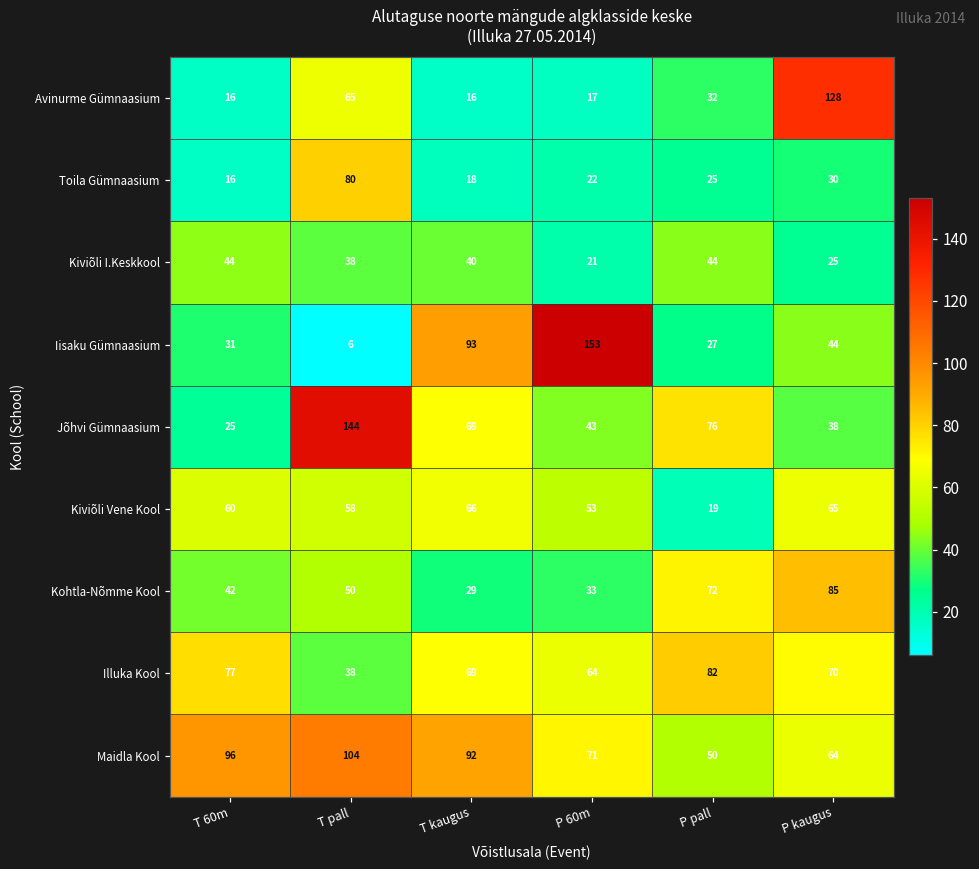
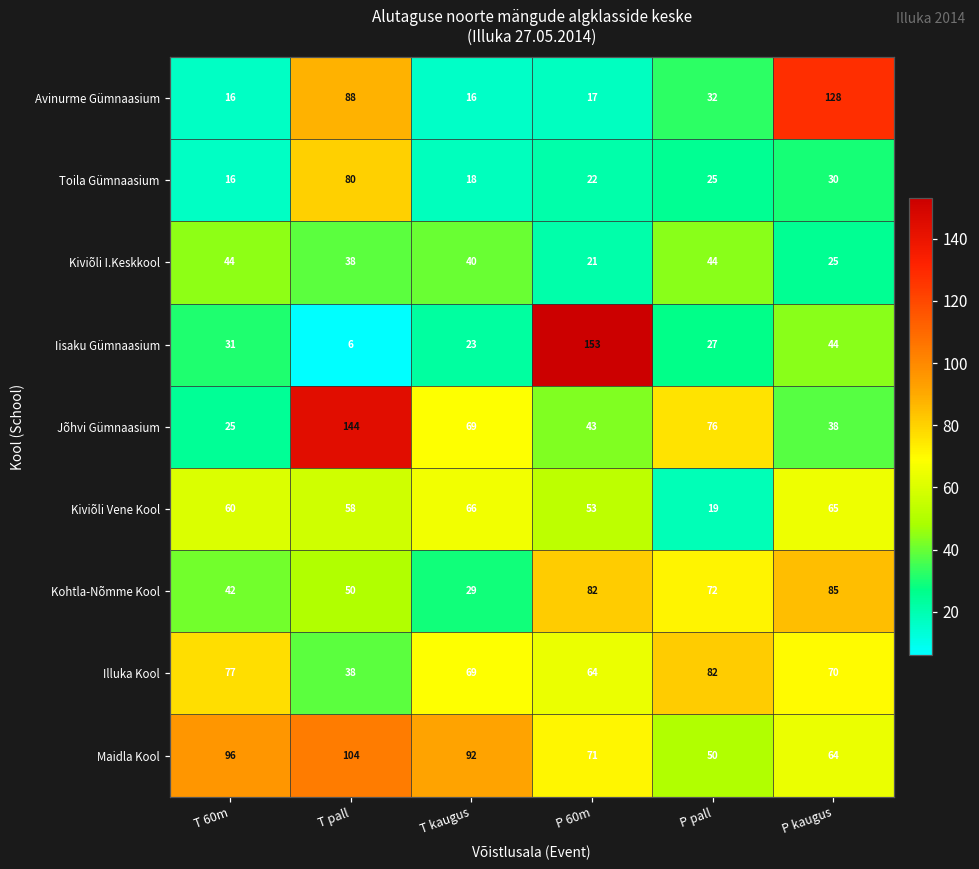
Avinurme Gümnaasium, T pall: 65 -> 88
Iisaku Gümnaasium, T kaugus: 93 -> 23
Kohtla-Nõmme Kool, P 60m: 33 -> 82
